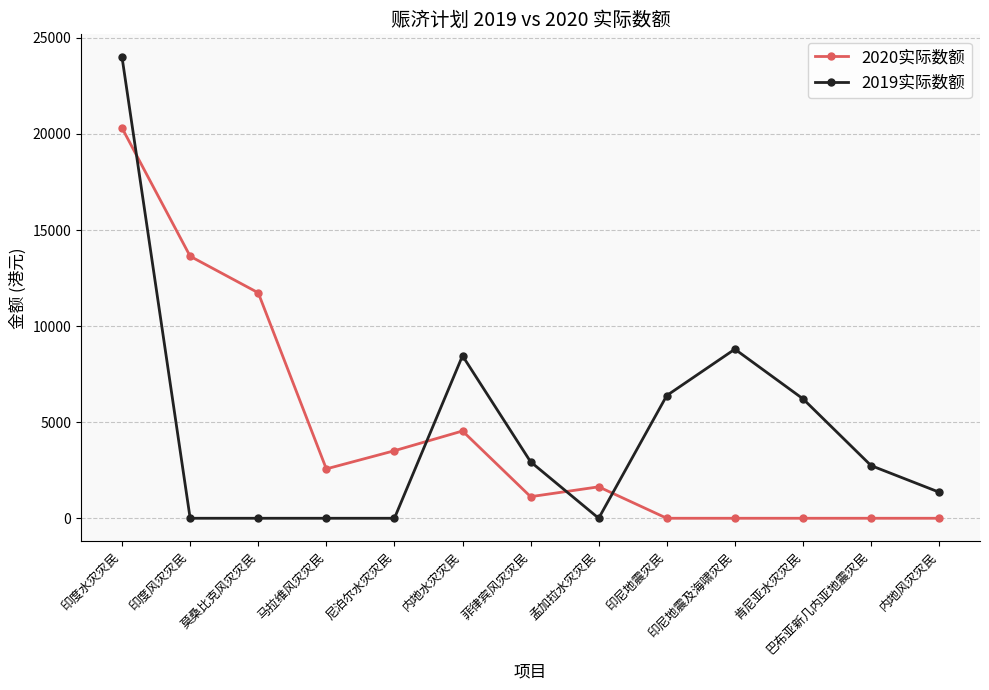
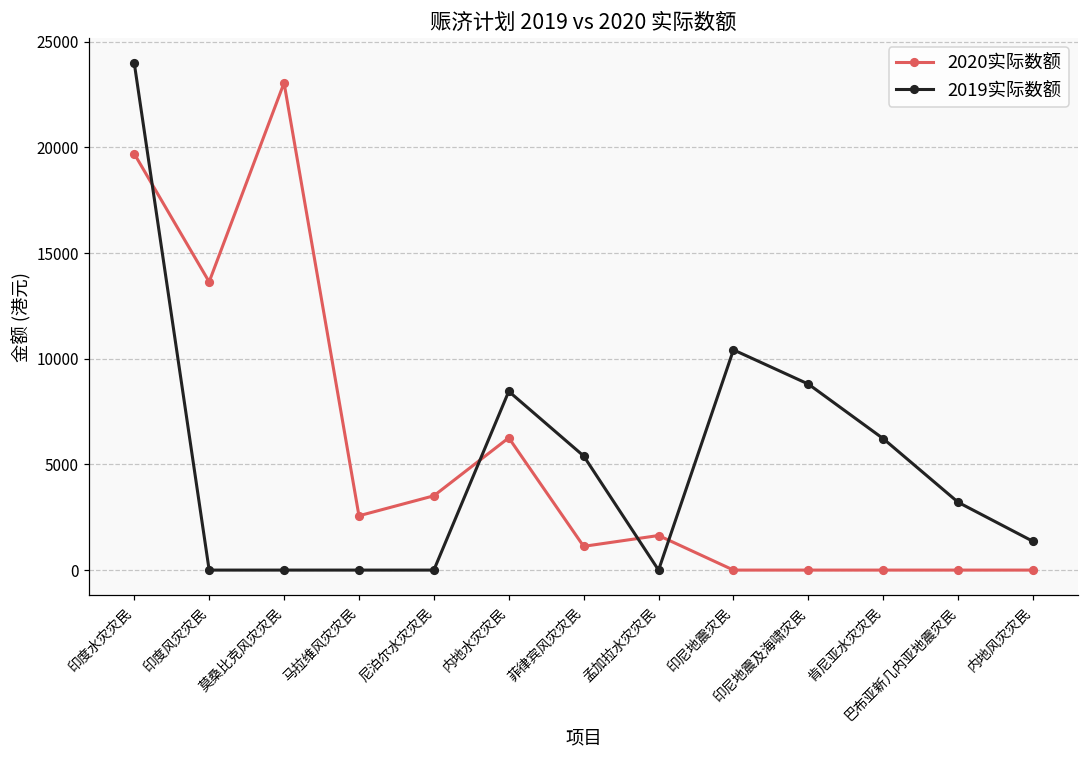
2020实际数额, 印度水灾灾民: 20300 -> 19700
2020实际数额, 莫桑比克风灾灾民: 11700 -> 23100
2020实际数额, 内地水灾灾民: 4500 -> 6300
2019实际数额, 菲律宾风灾灾民: 2900 -> 5400
2019实际数额, 印尼地震灾民: 6400 -> 10400
2019实际数额, 巴布亚新几内亚地震灾民: 2700 -> 3200
